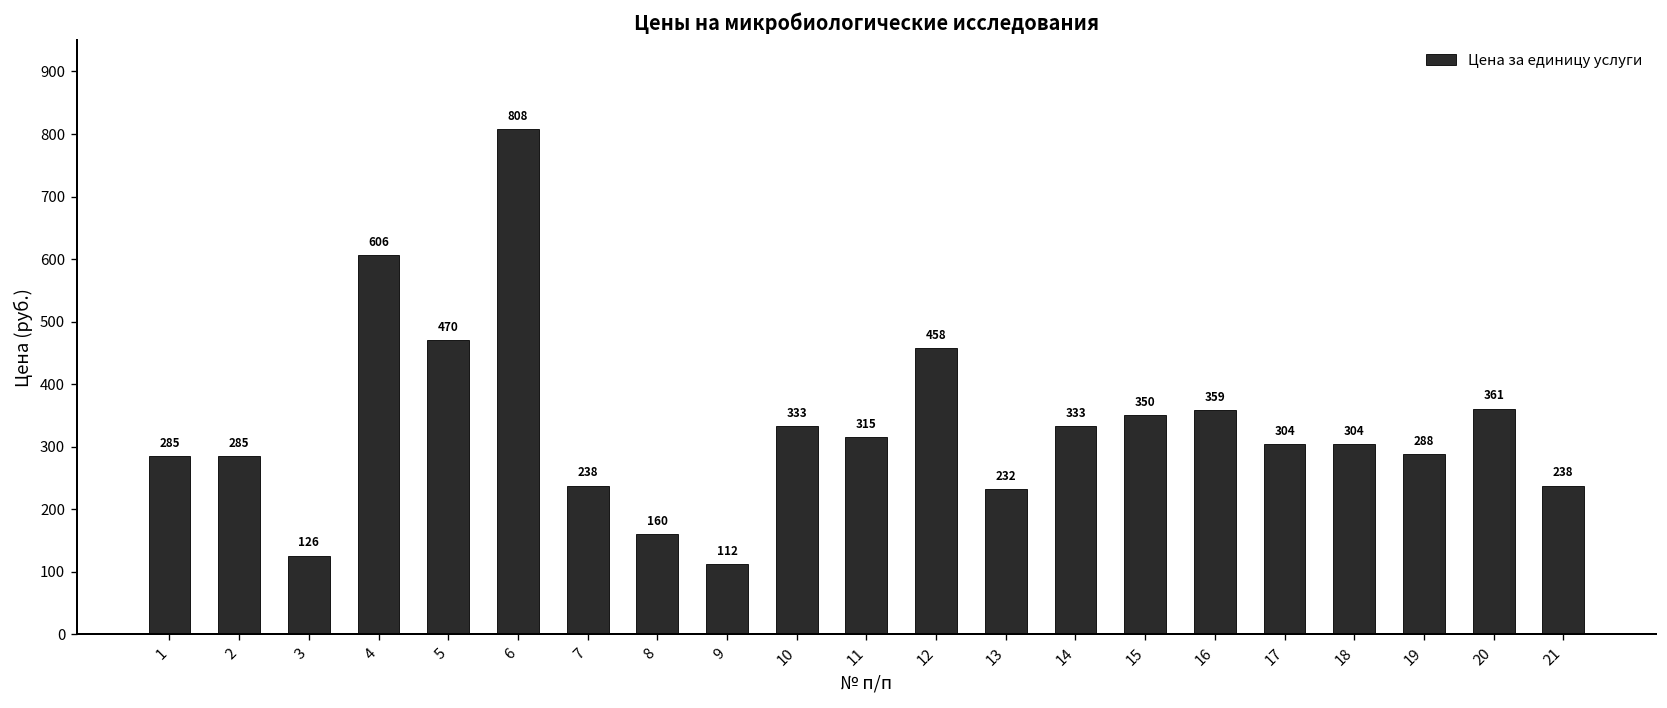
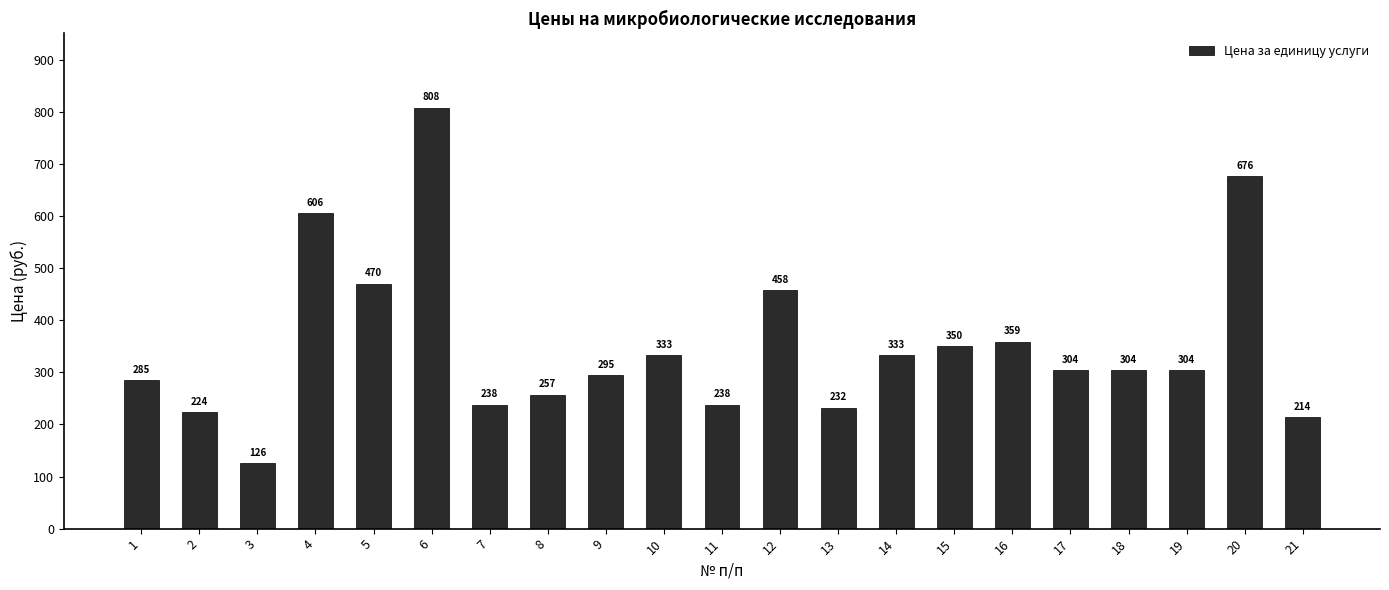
2: 285 -> 224
8: 160 -> 257
9: 112 -> 295
11: 315 -> 238
19: 288 -> 304
20: 361 -> 676
21: 238 -> 214
